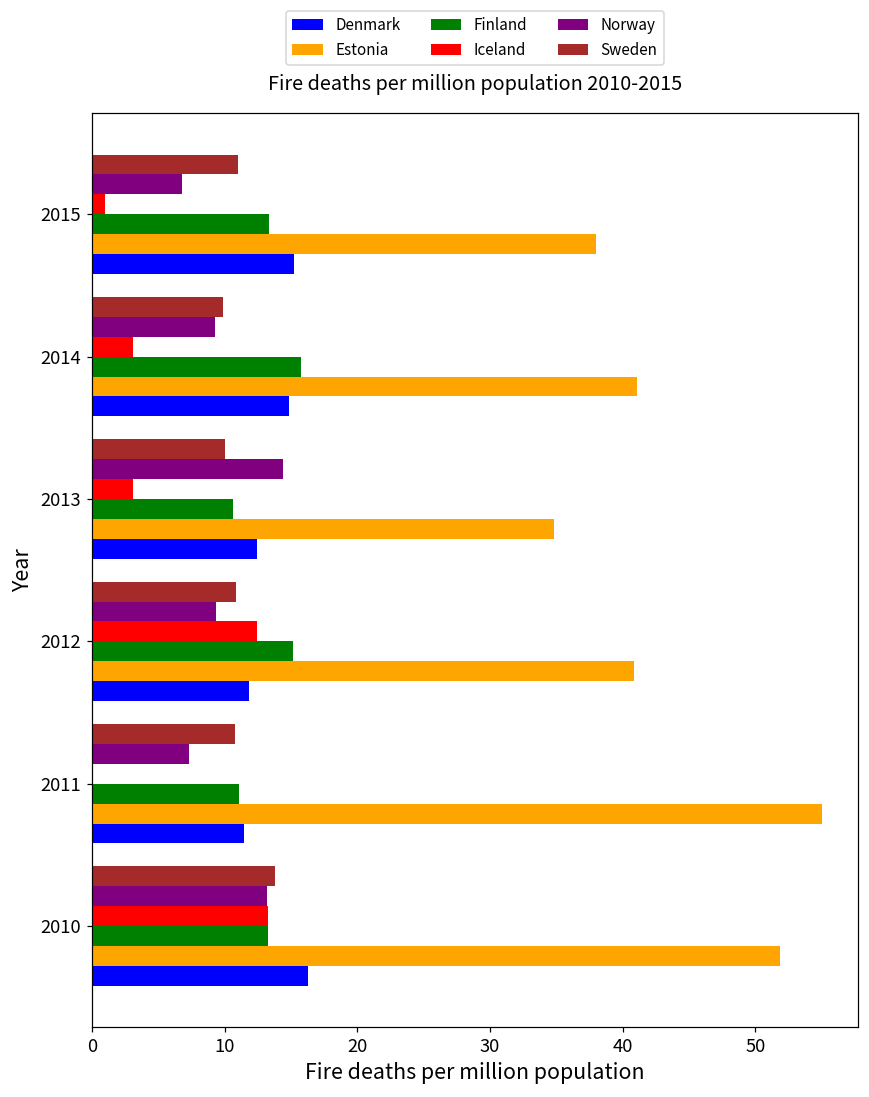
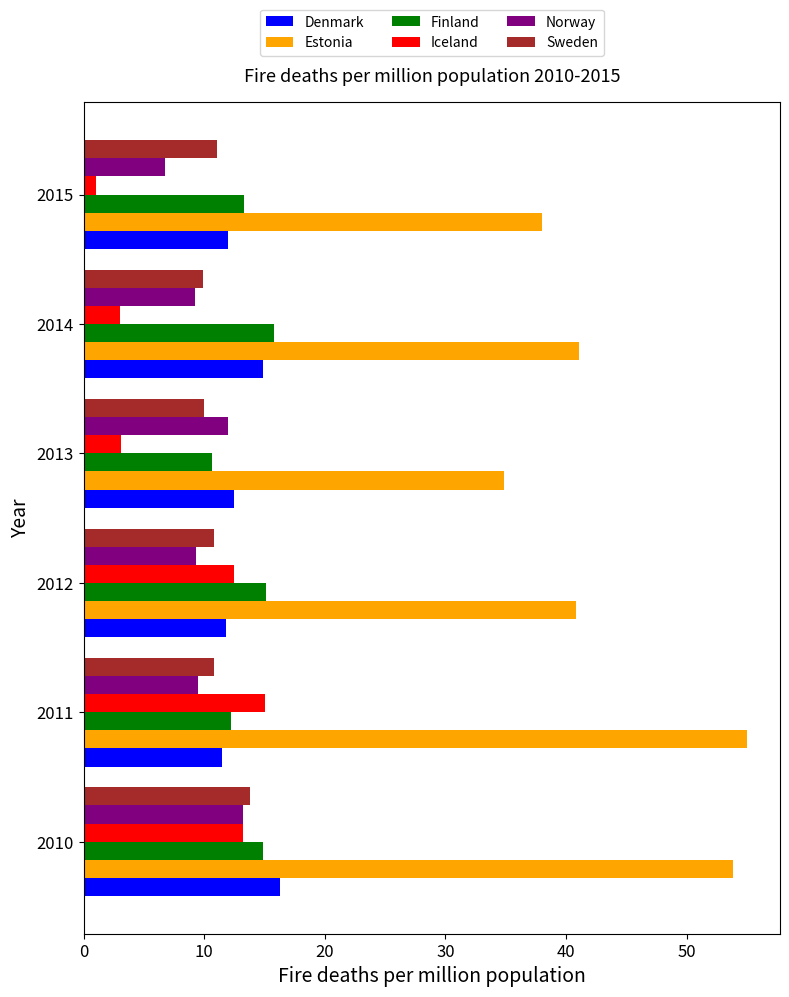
Denmark, 2015: 15.2 -> 12.0
Norway, 2013: 14.4 -> 12.0
Norway, 2011: 7.3 -> 9.5
Iceland, 2011: 0 -> 15
Finland, 2011: 11.1 -> 12.2
Finland, 2010: 13.3 -> 14.9
Estonia, 2010: 51.9 -> 53.8
